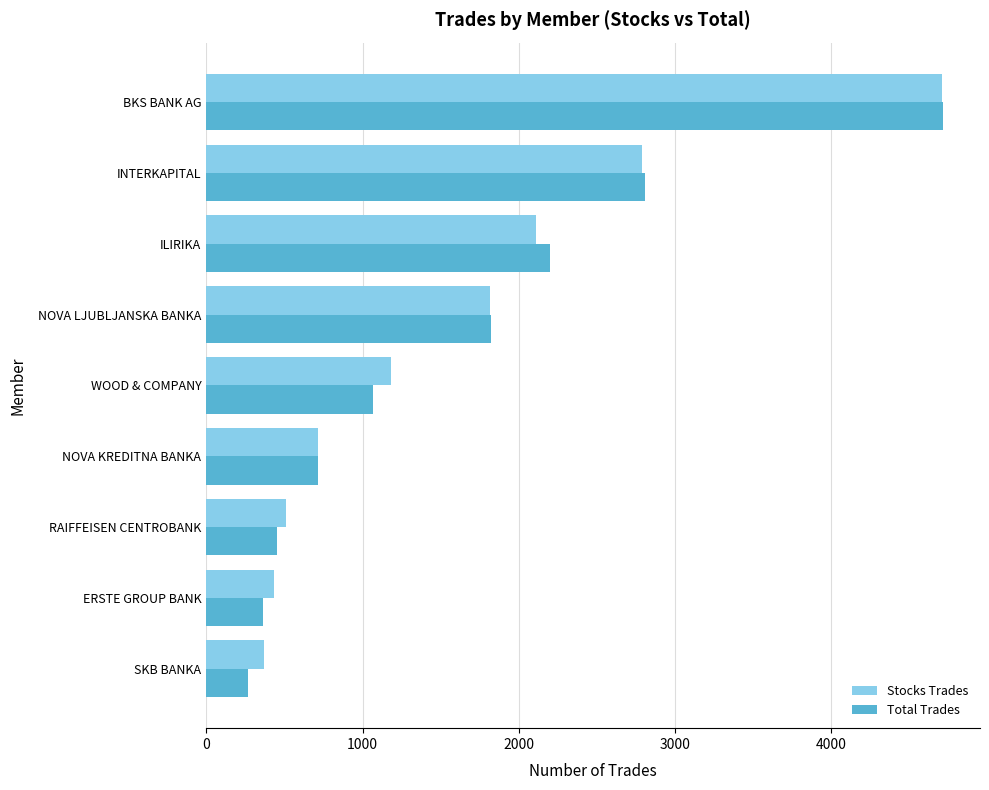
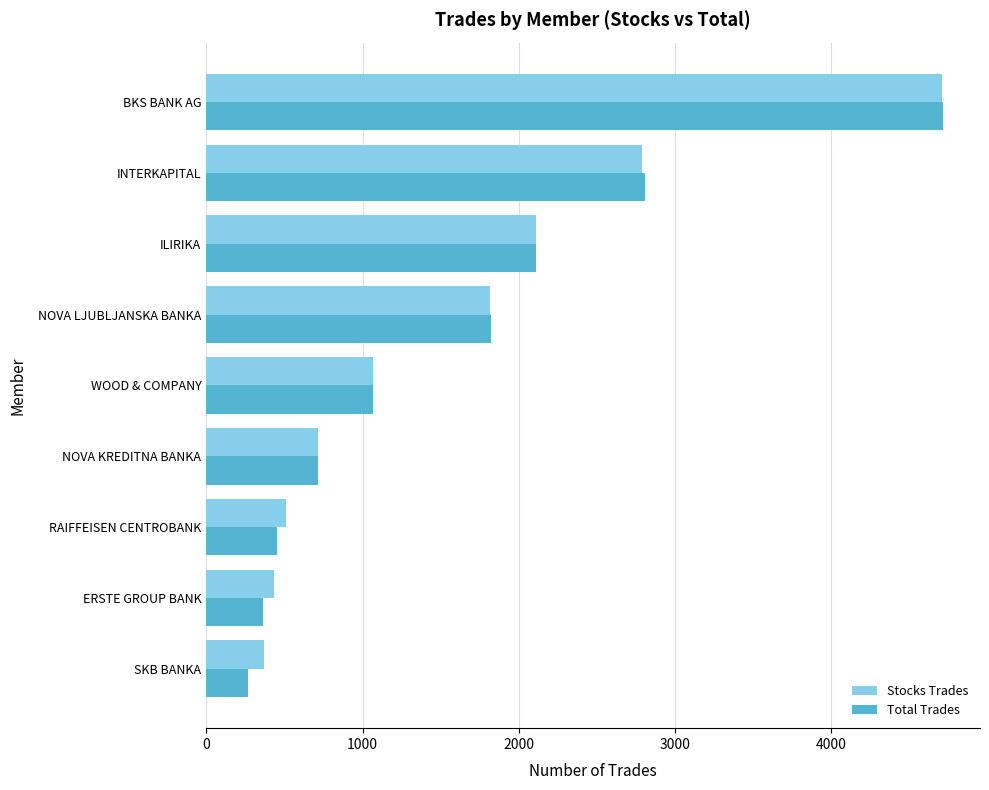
Total Trades, ILIRIKA: 2200 -> 2110
Stocks Trades, WOOD & COMPANY: 1180 -> 1070
